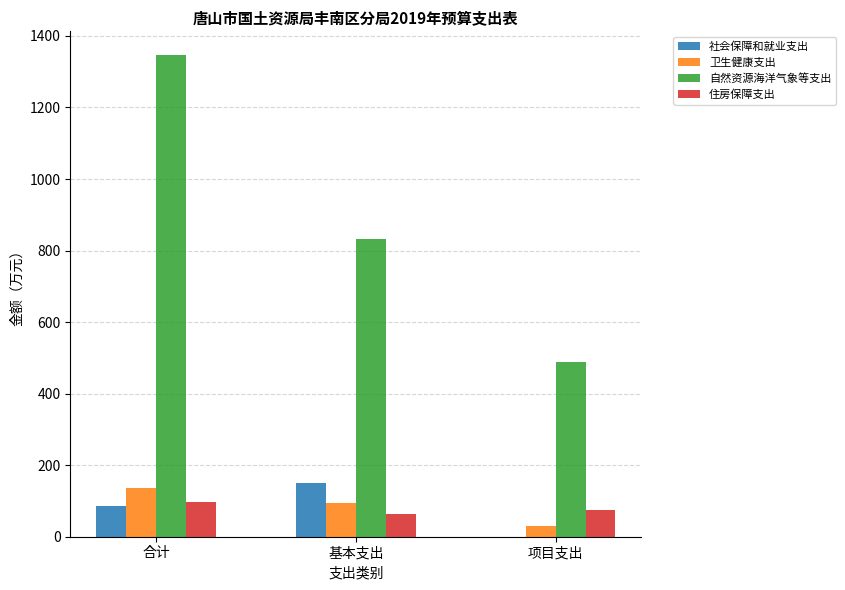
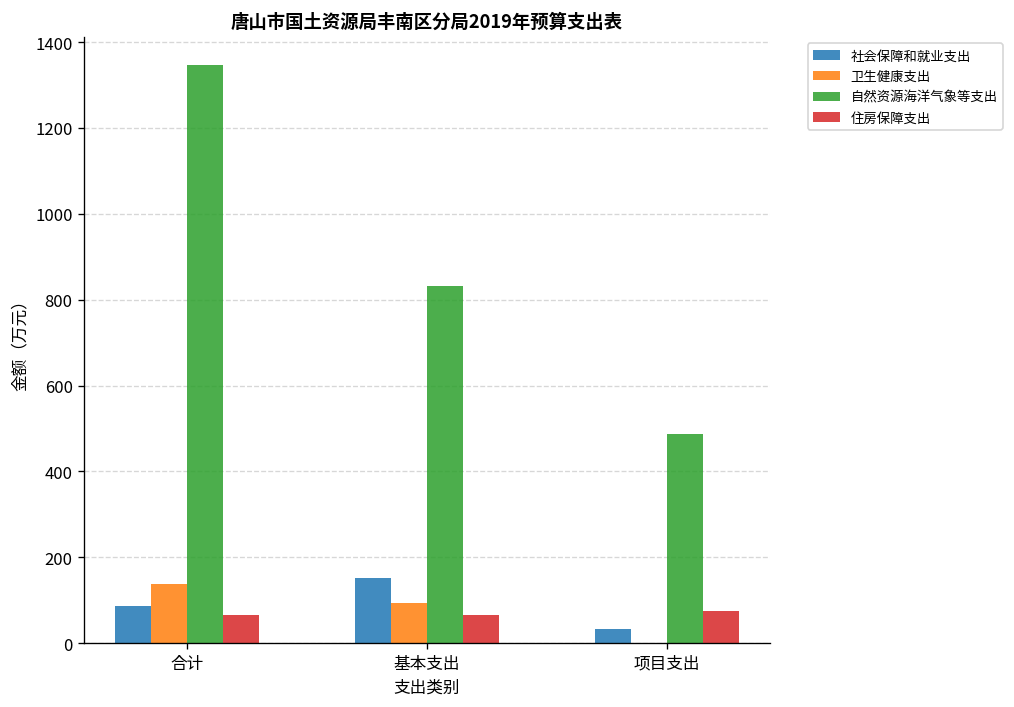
住房保障支出, 合计: 100 -> 60
社会保障和就业支出, 项目支出: 0 -> 30
卫生健康支出, 项目支出: 30 -> 0
